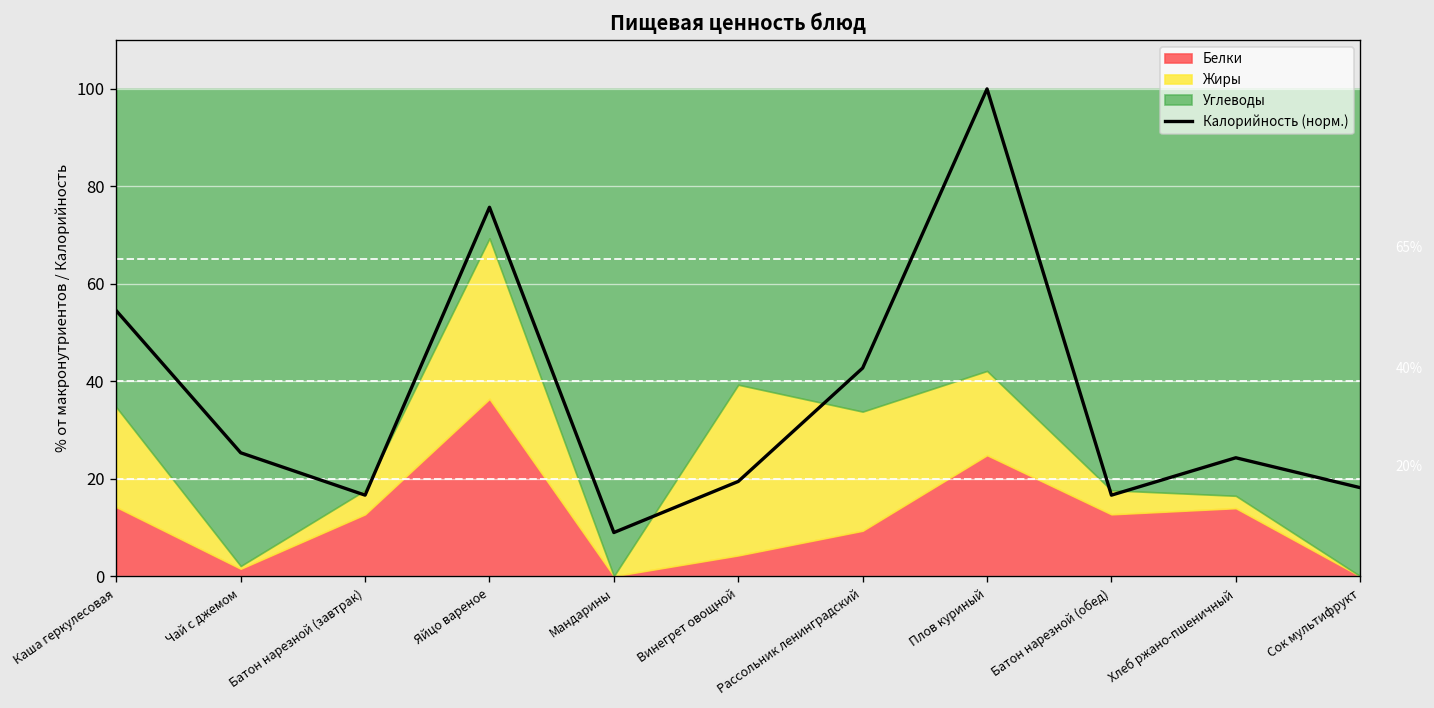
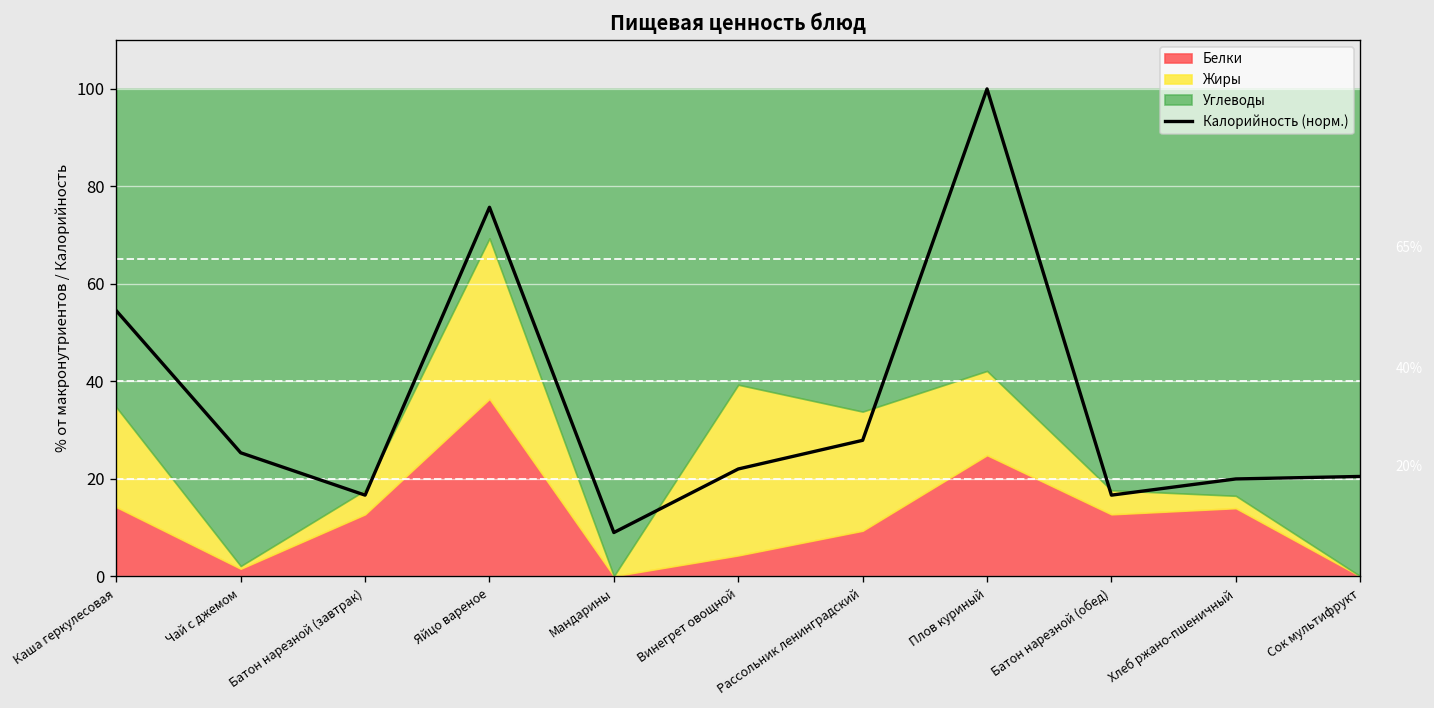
Калорийность (норм.), Винегрет овощной: 19 -> 22
Калорийность (норм.), Рассольник ленинградский: 43 -> 28
Калорийность (норм.), Хлеб ржано-пшеничный: 24 -> 20
Калорийность (норм.), Сок мультифрукт: 18 -> 20
